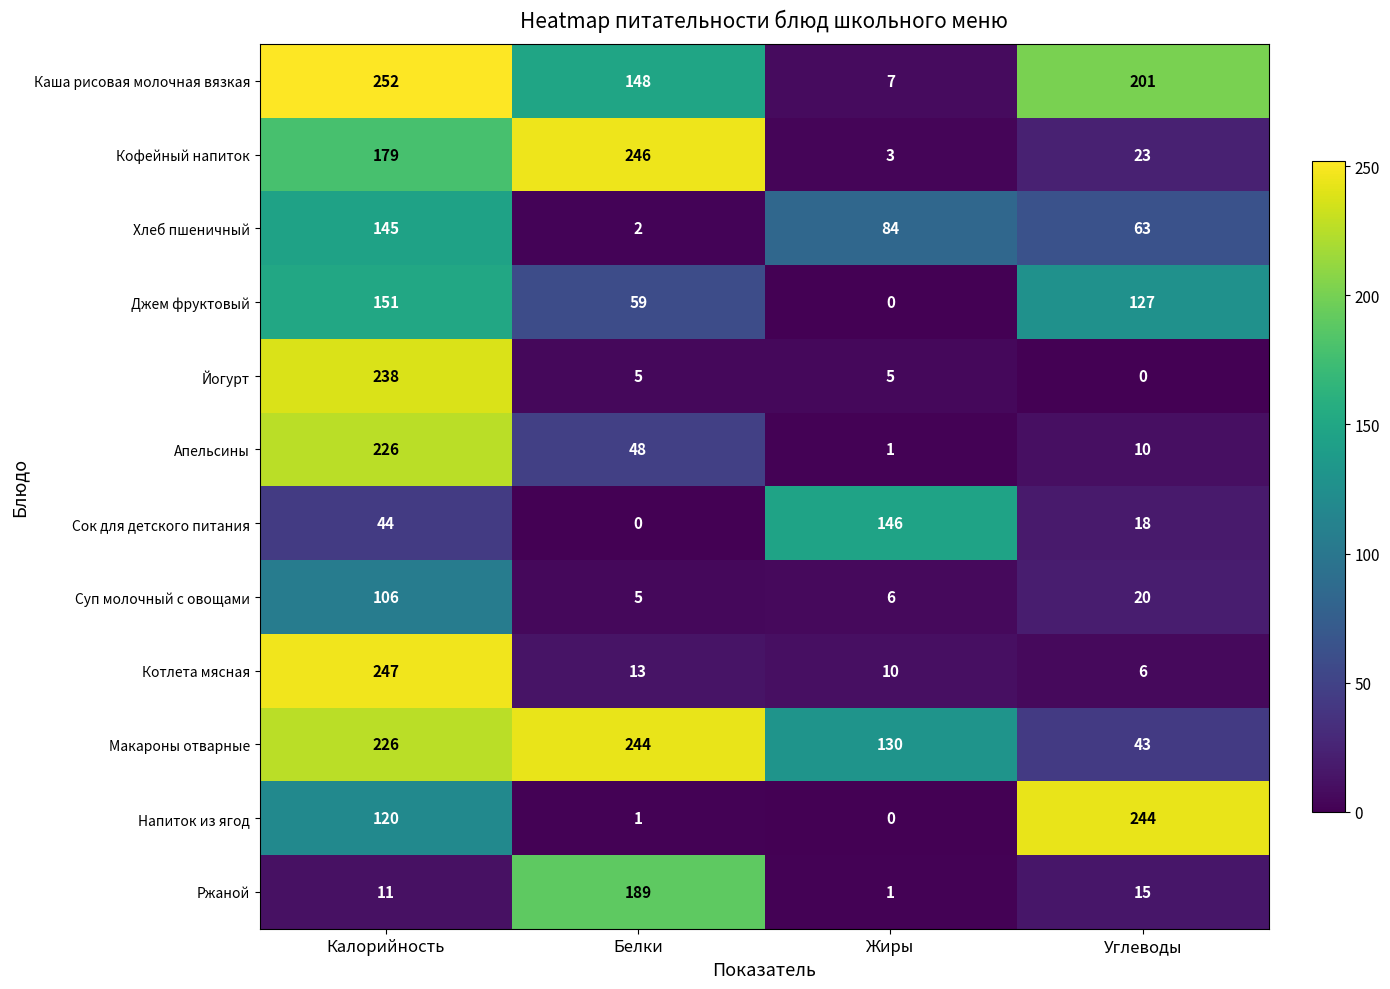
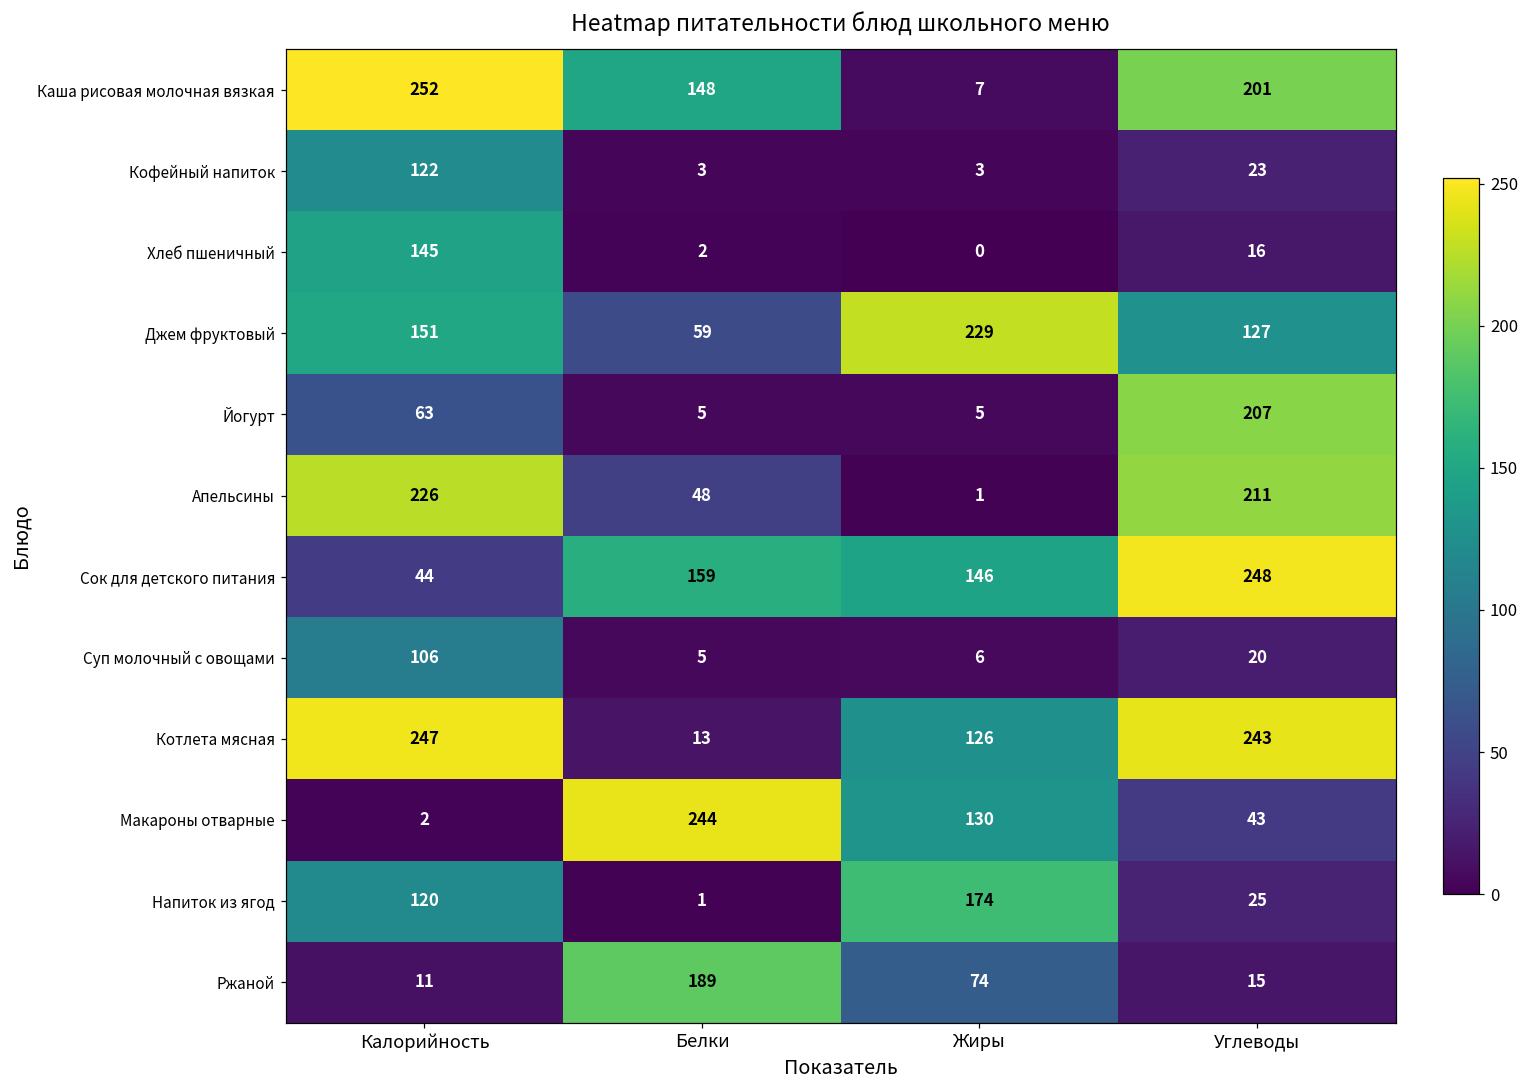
Кофейный напиток, Калорийность: 179 -> 122
Кофейный напиток, Белки: 246 -> 3
Хлеб пшеничный, Жиры: 84 -> 0
Хлеб пшеничный, Углеводы: 63 -> 16
Джем фруктовый, Жиры: 0 -> 229
Йогурт, Калорийность: 238 -> 63
Йогурт, Углеводы: 0 -> 207
Апельсины, Углеводы: 10 -> 211
Сок для детского питания, Белки: 0 -> 159
Сок для детского питания, Углеводы: 18 -> 248
Котлета мясная, Жиры: 10 -> 126
Котлета мясная, Углеводы: 6 -> 243
Макароны отварные, Калорийность: 226 -> 2
Напиток из ягод, Жиры: 0 -> 174
Напиток из ягод, Углеводы: 244 -> 25
Ржаной, Жиры: 1 -> 74
